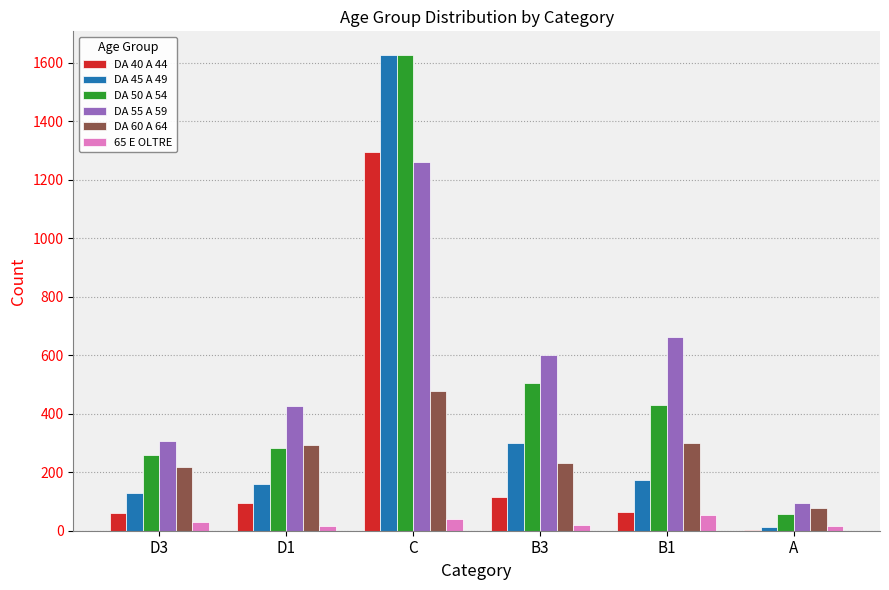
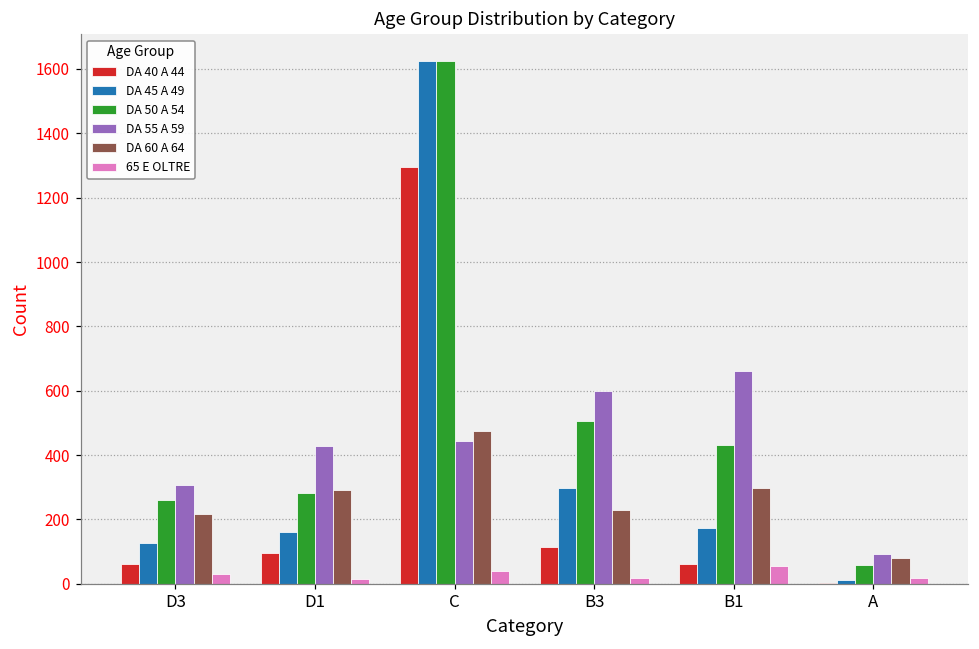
DA 55 A 59, C: 1260 -> 450
